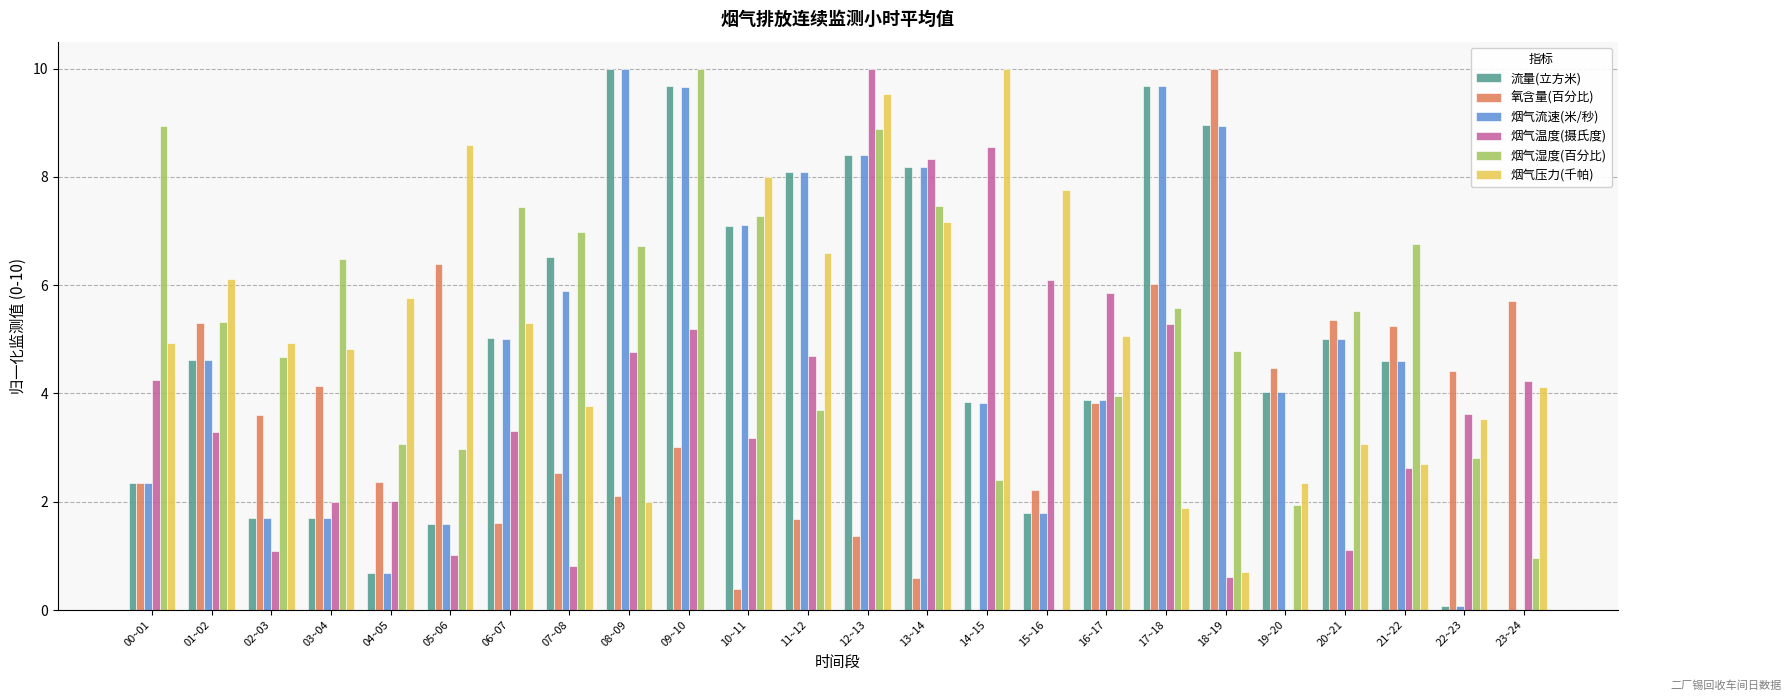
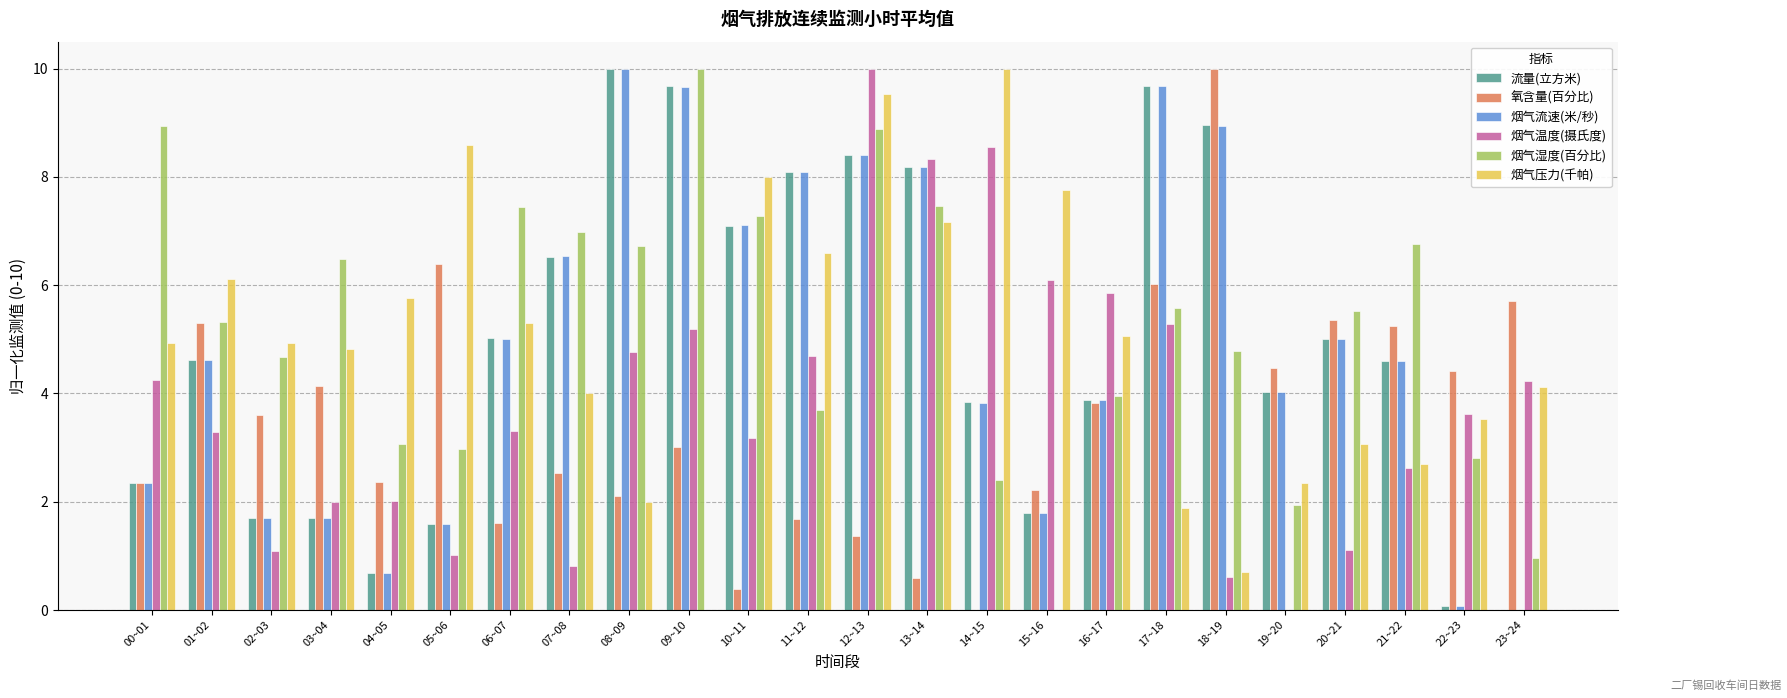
烟气流速(米/秒), 07~08: 5.9 -> 6.5
烟气压力(千帕), 07~08: 3.8 -> 4.0
